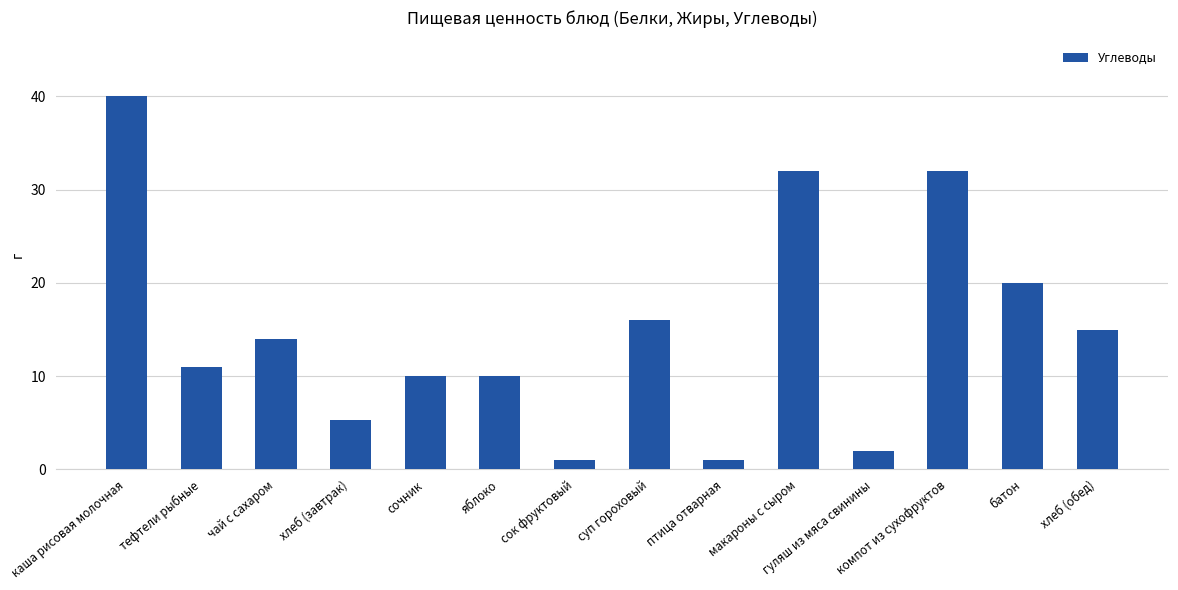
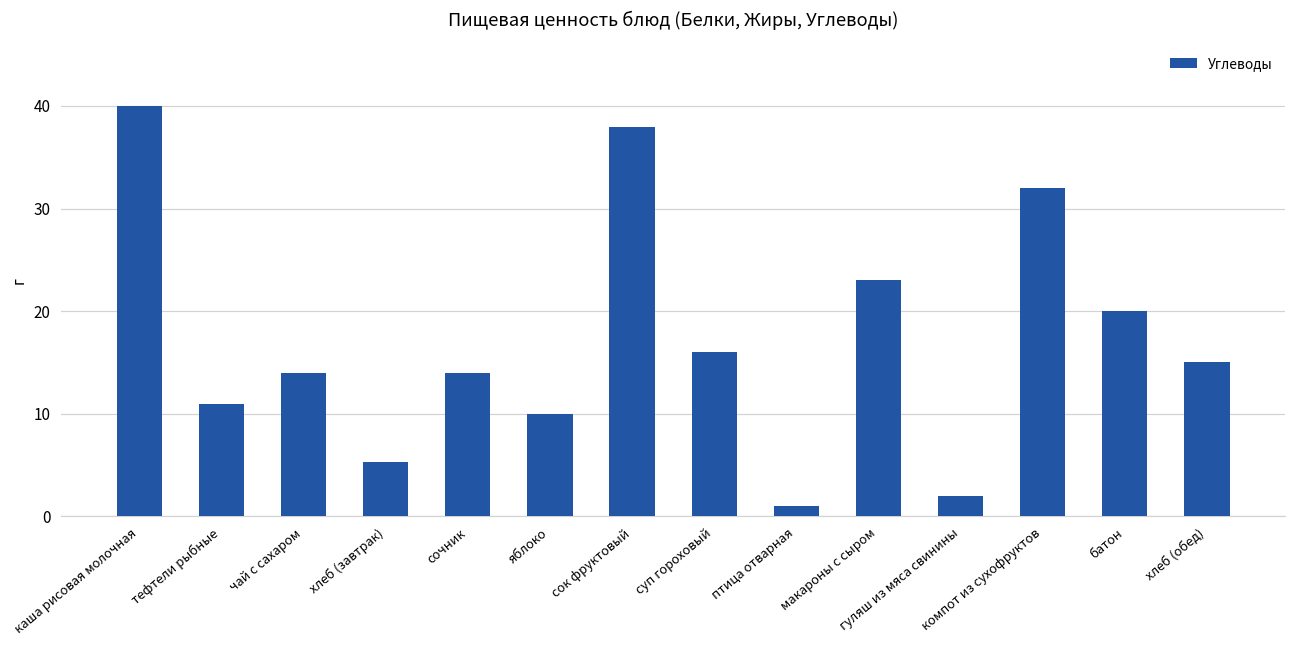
сочник: 10 -> 14
сок фруктовый: 1 -> 38
макароны с сыром: 32 -> 23
